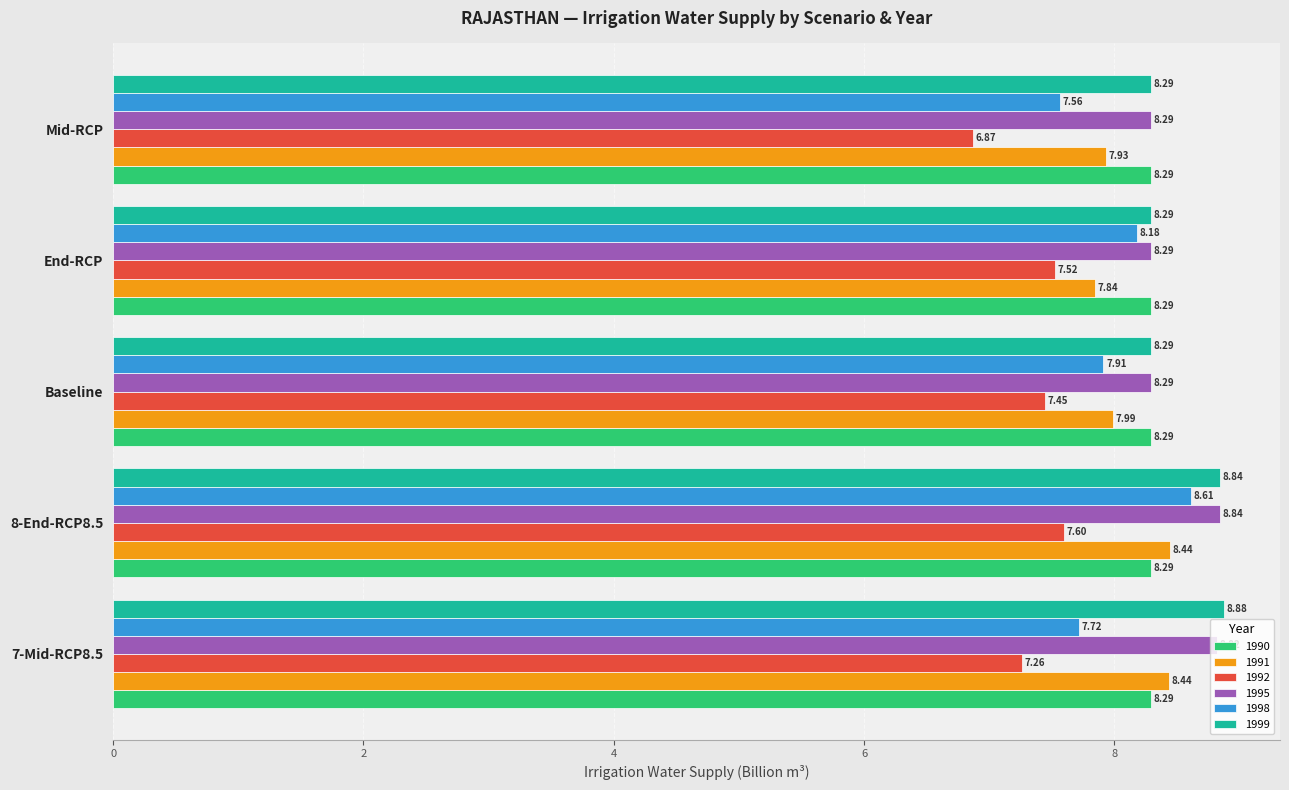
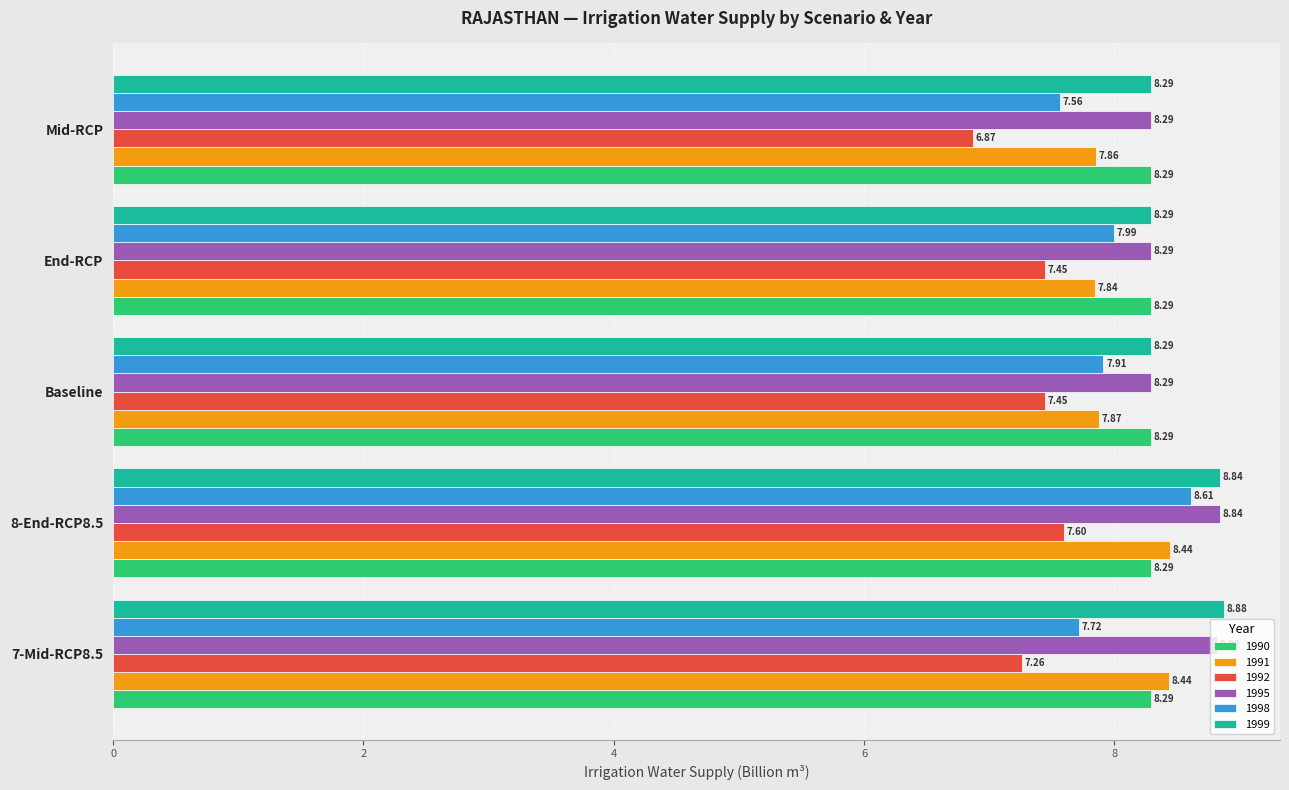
1991, Mid-RCP: 7.93 -> 7.86
1998, End-RCP: 8.18 -> 7.99
1992, End-RCP: 7.52 -> 7.45
1991, Baseline: 7.99 -> 7.87
